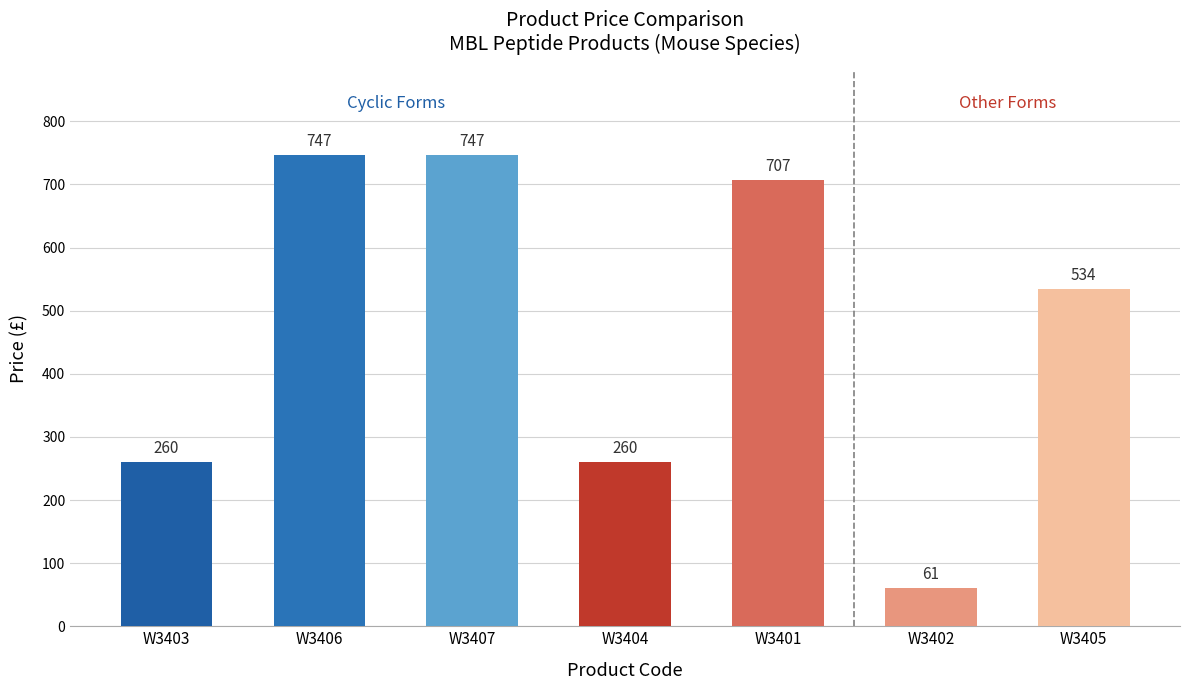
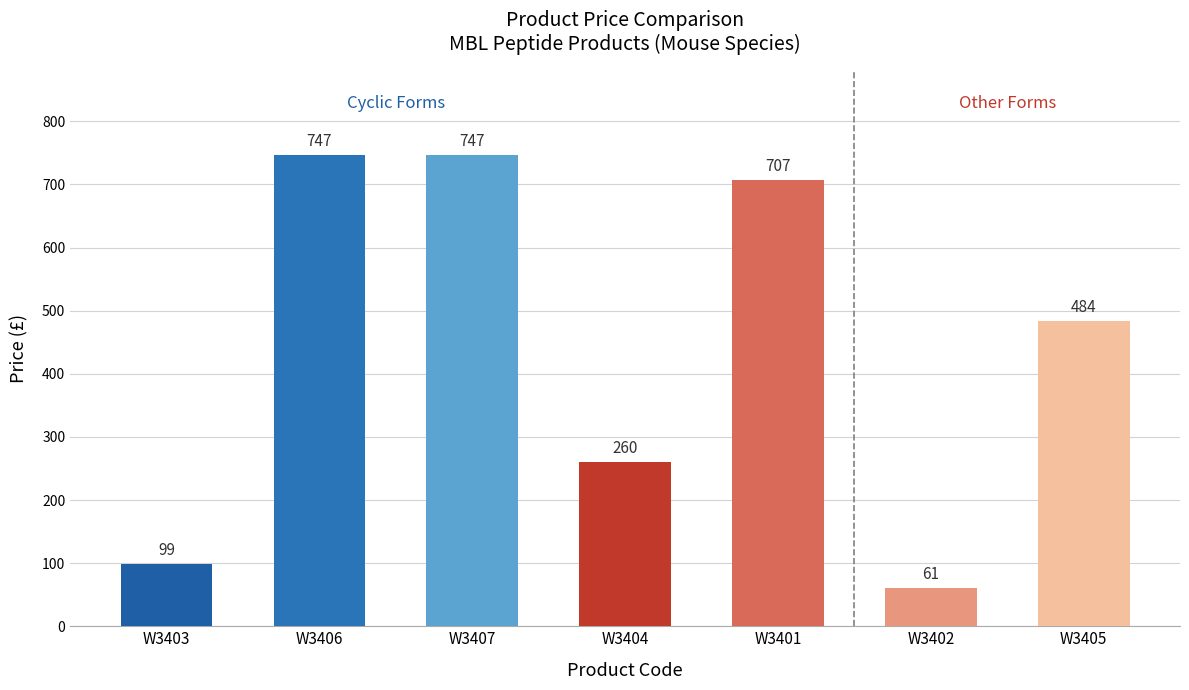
W3403: 260 -> 99
W3405: 534 -> 484
